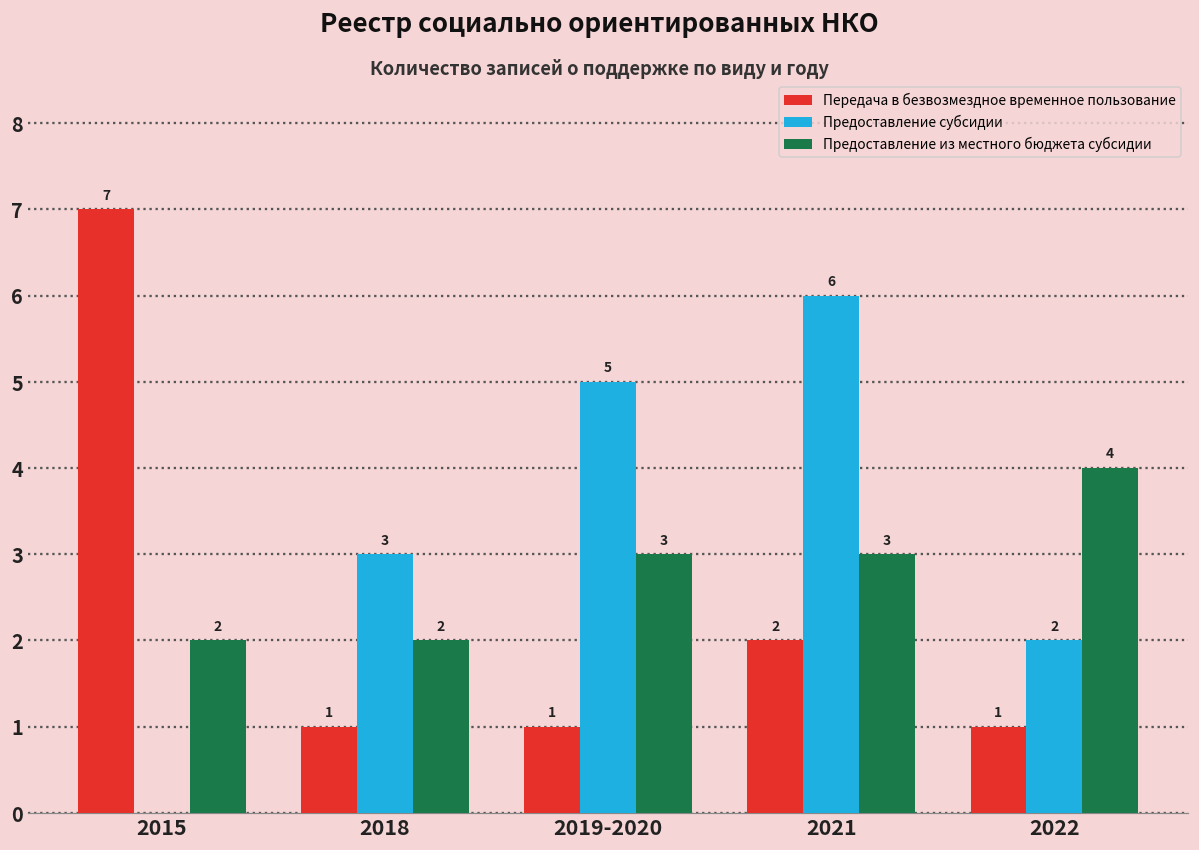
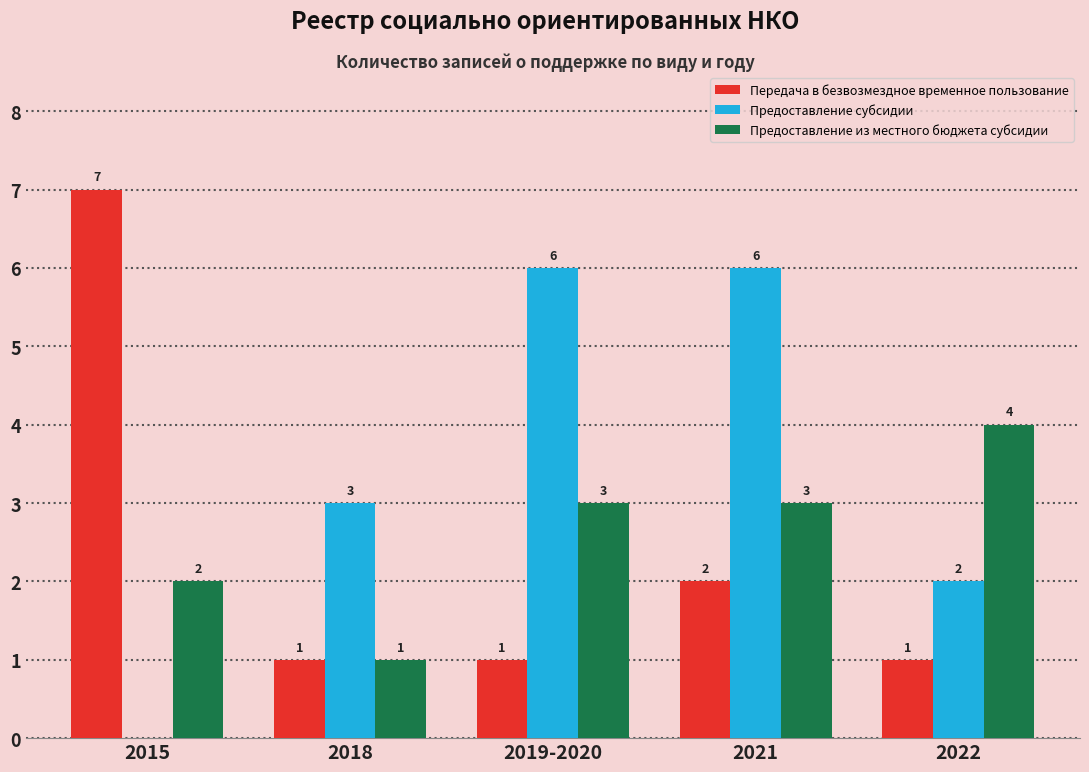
Предоставление из местного бюджета субсидии, 2018: 2 -> 1
Предоставление субсидии, 2019-2020: 5 -> 6
